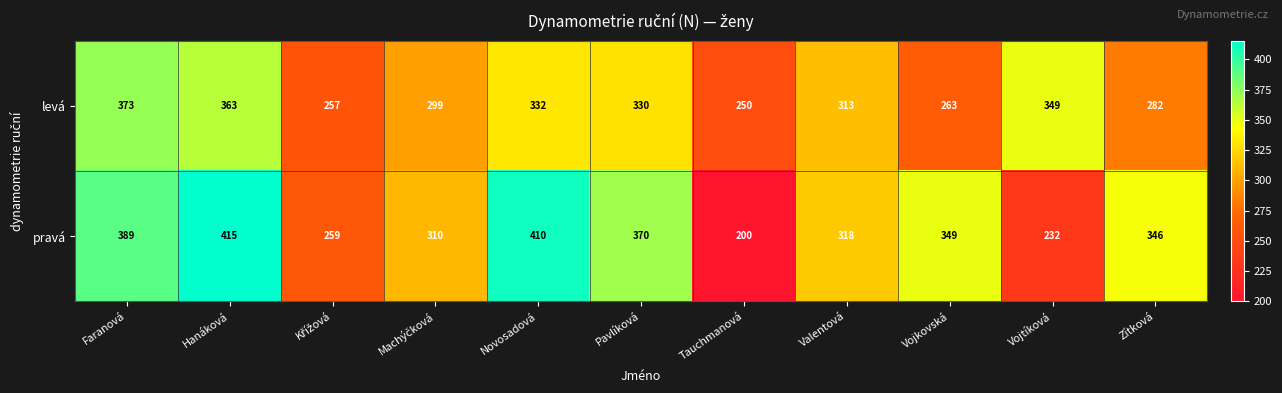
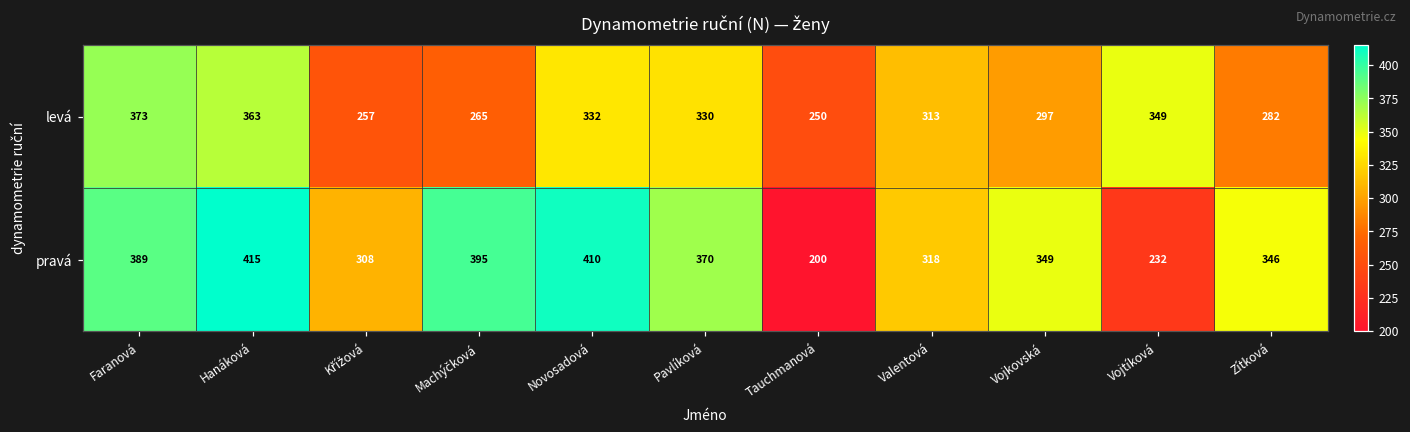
levá, Machýčková: 299 -> 265
levá, Vojkovská: 263 -> 297
pravá, Křížová: 259 -> 308
pravá, Machýčková: 310 -> 395
